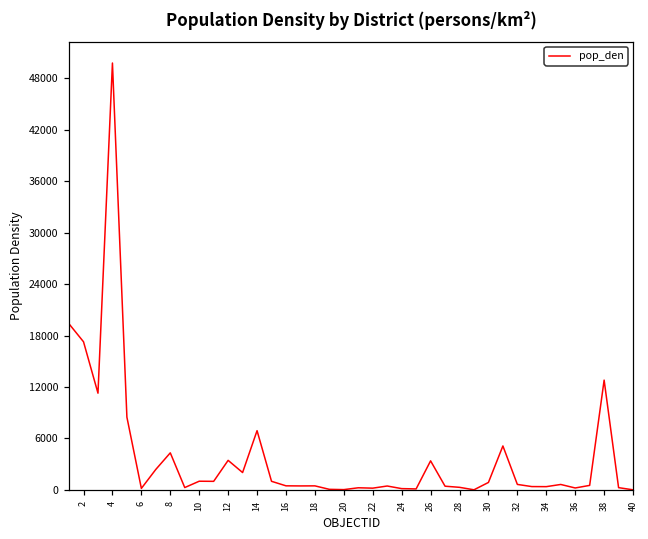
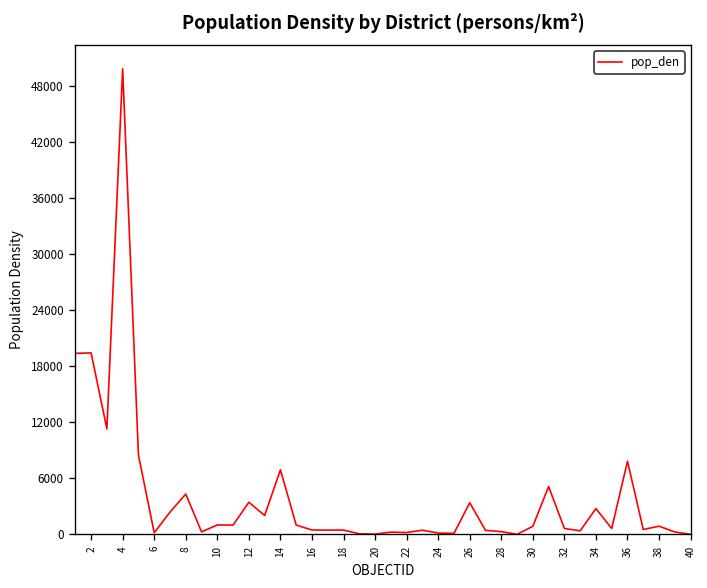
2: 17000 -> 19000
34: 0 -> 3000
36: 0 -> 8000
38: 13000 -> 1000
